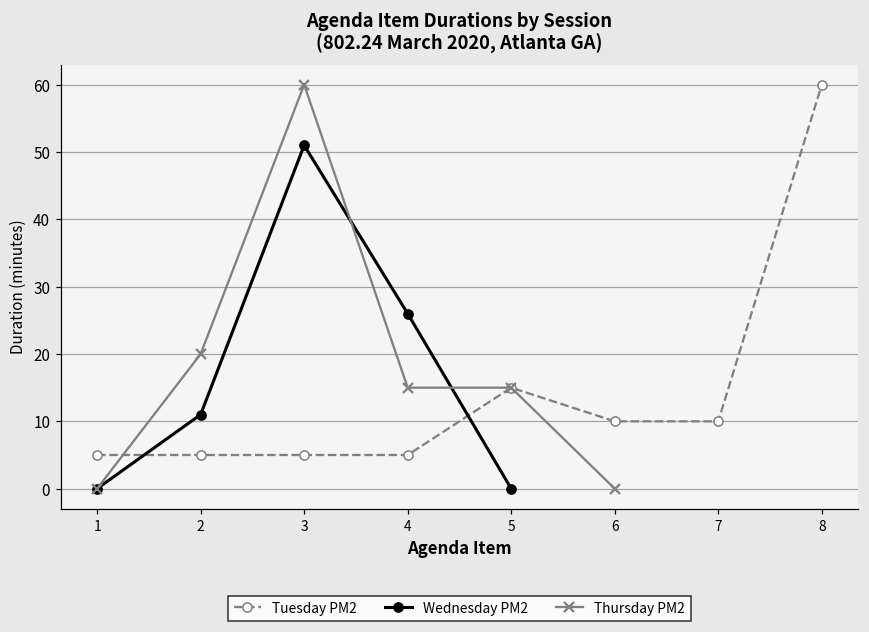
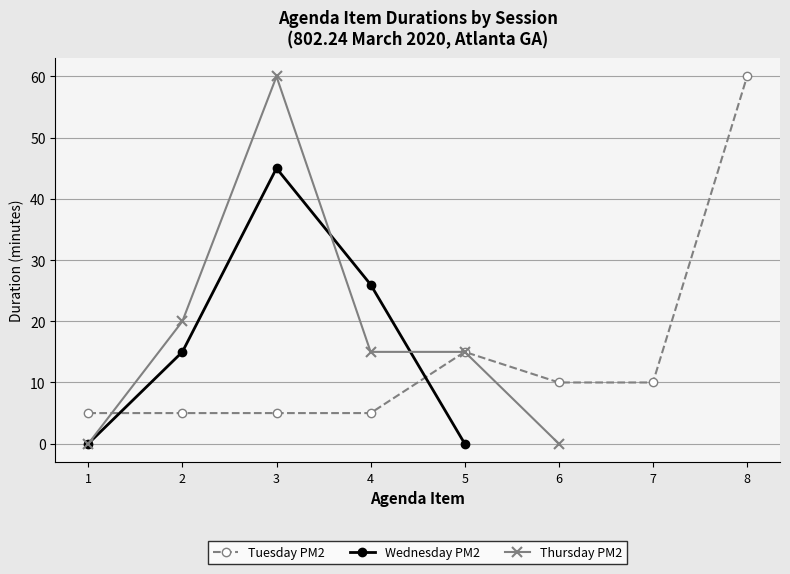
Wednesday PM2, 2: 11 -> 15
Wednesday PM2, 3: 51 -> 45
